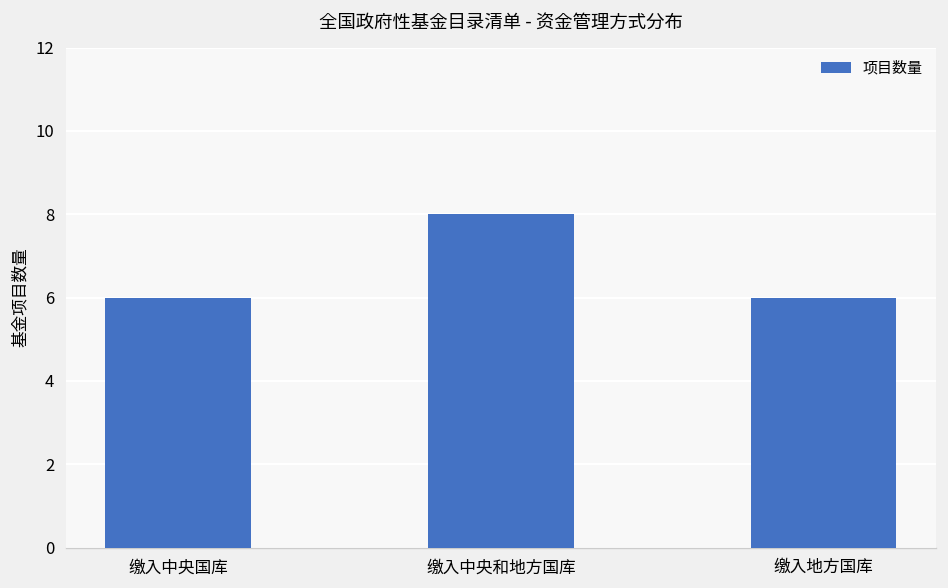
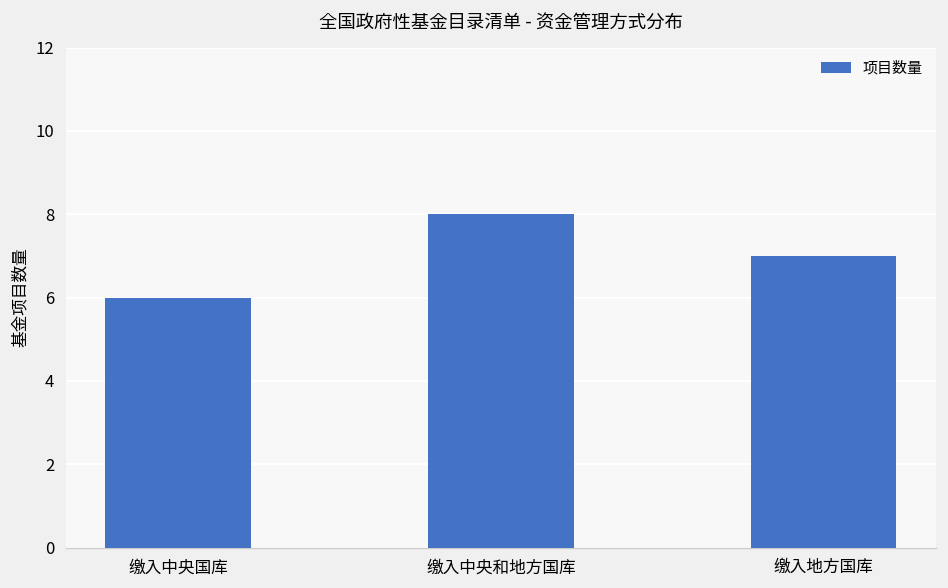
缴入地方国库: 6 -> 7
